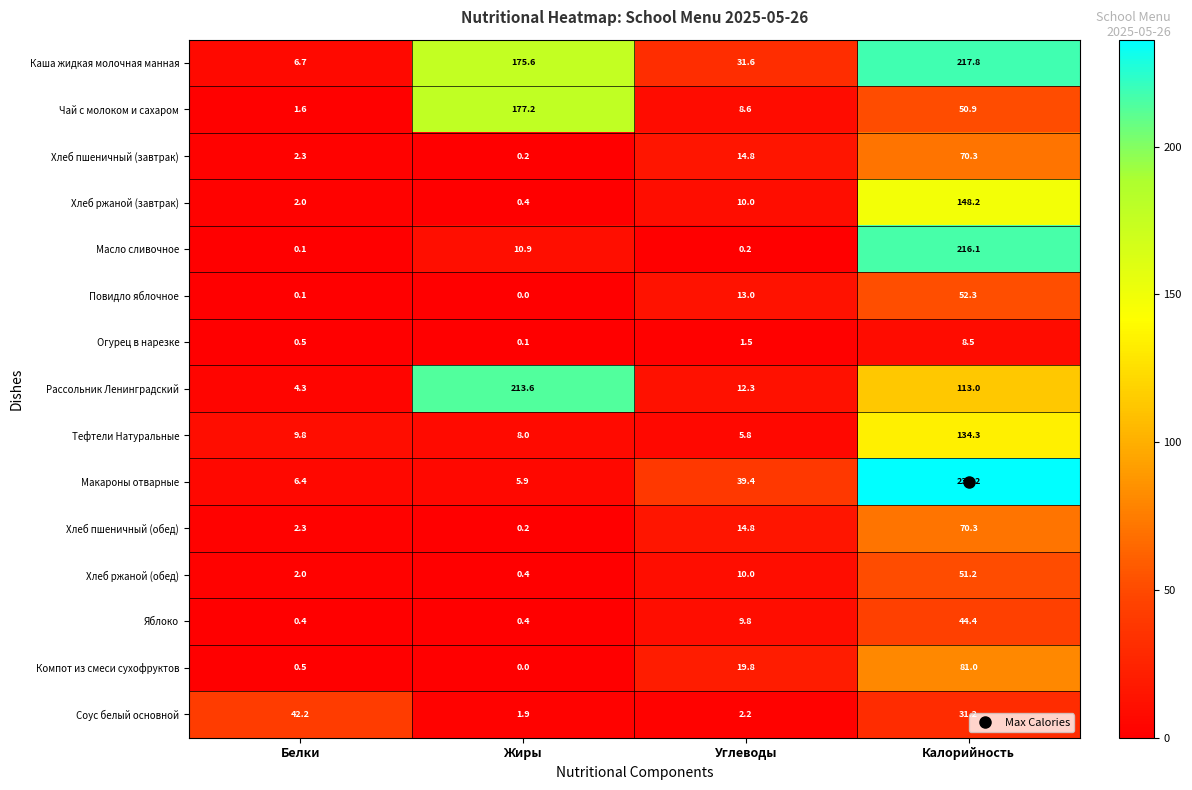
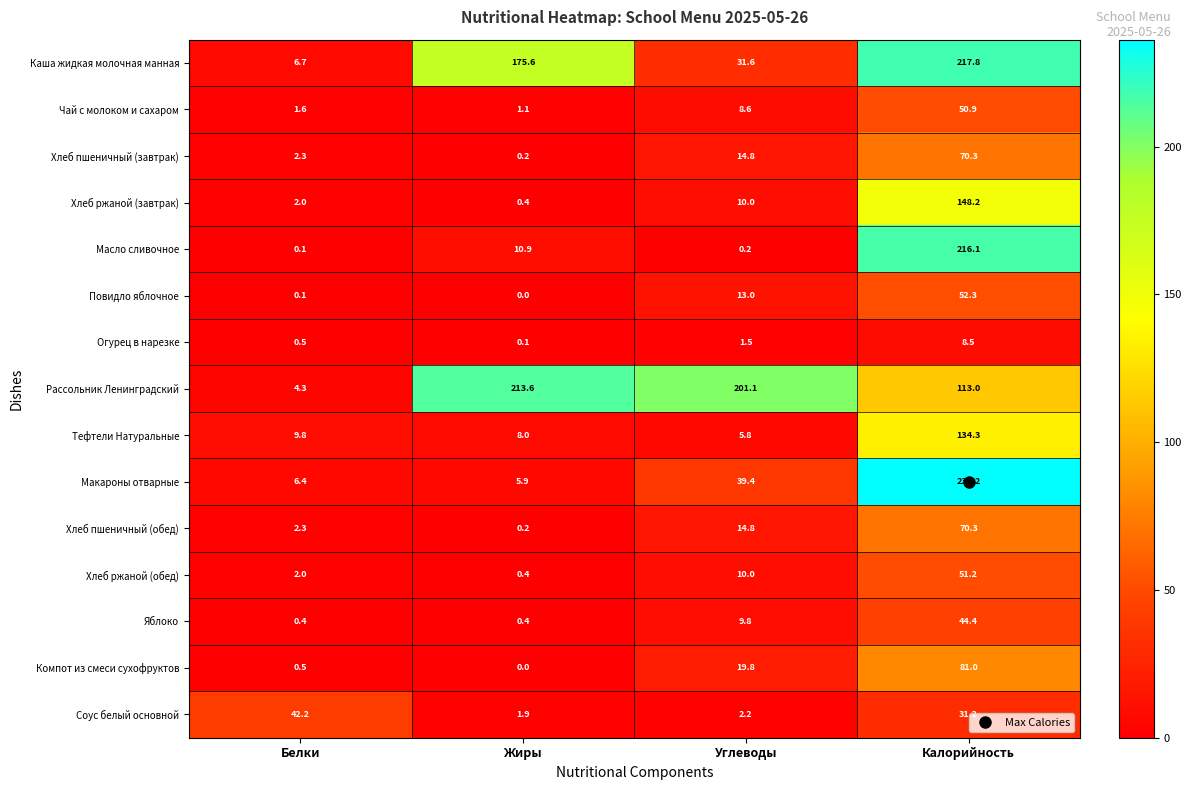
Чай с молоком и сахаром, Жиры: 177.2 -> 1.1
Рассольник Ленинградский, Углеводы: 12.3 -> 201.1
